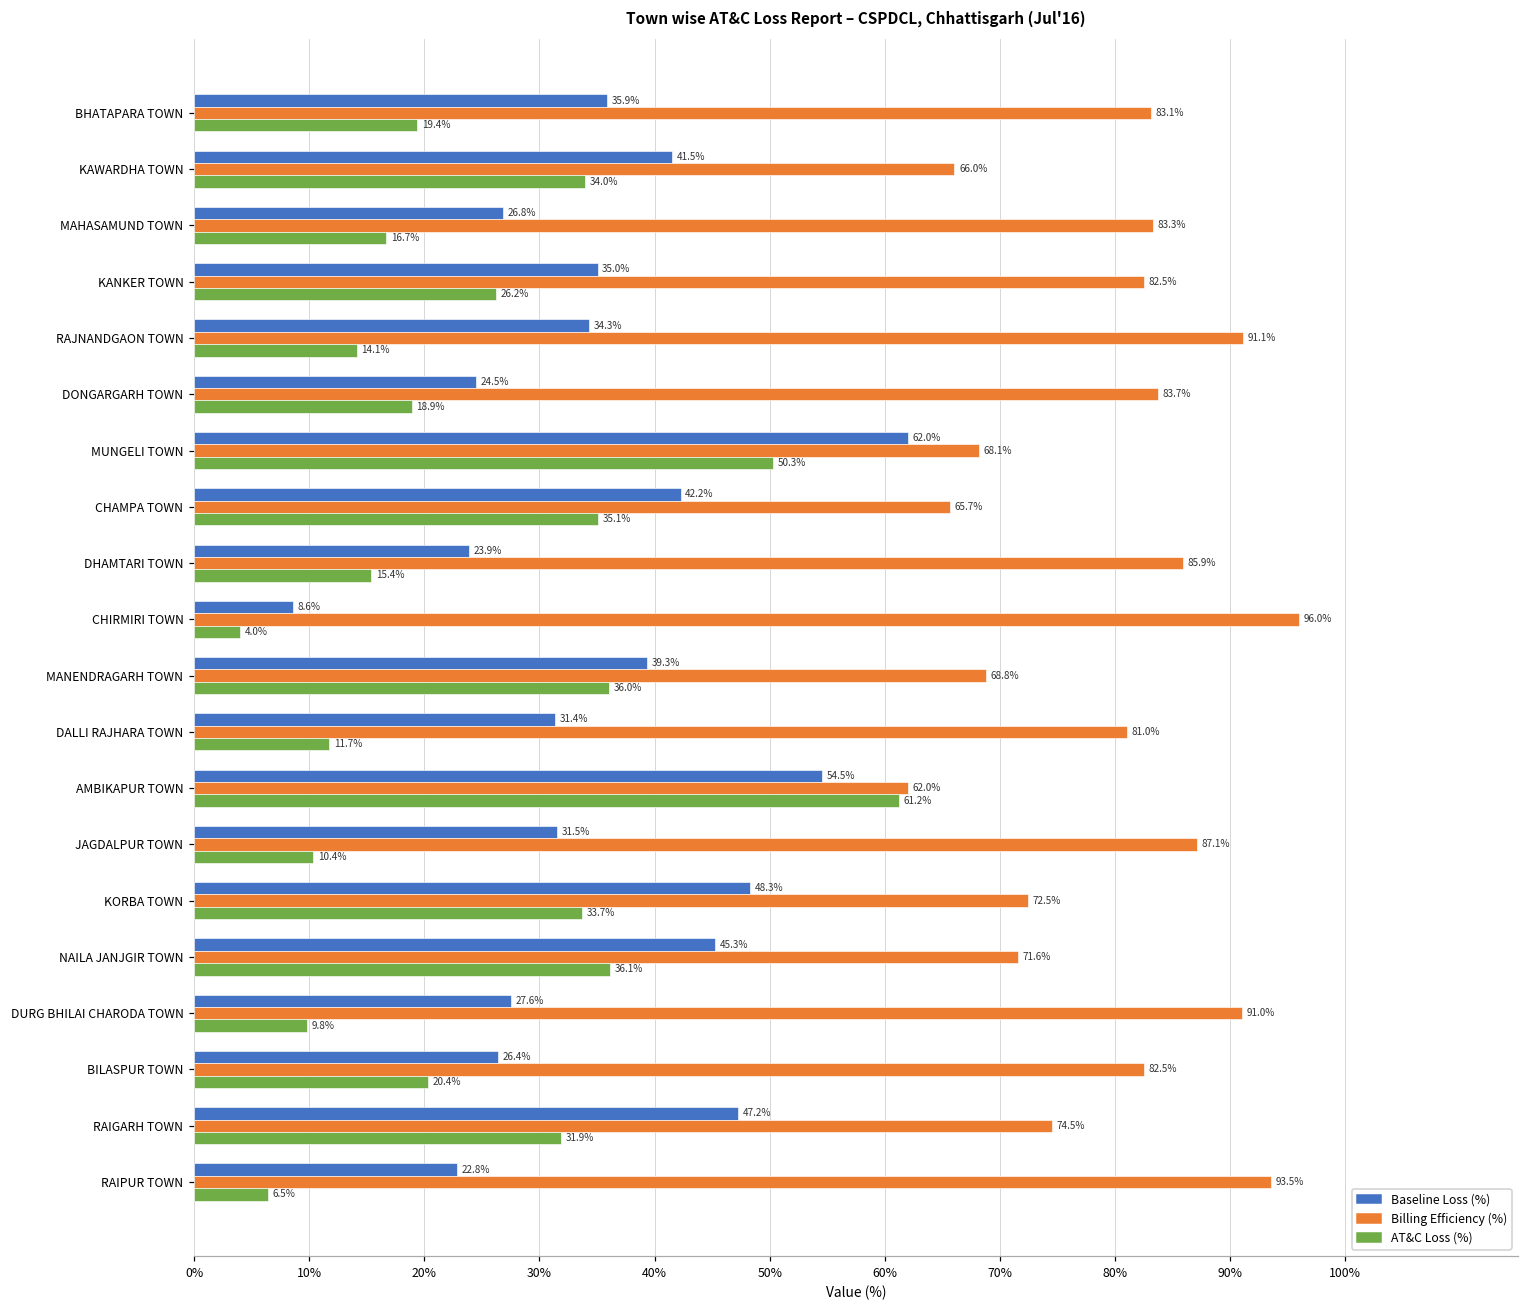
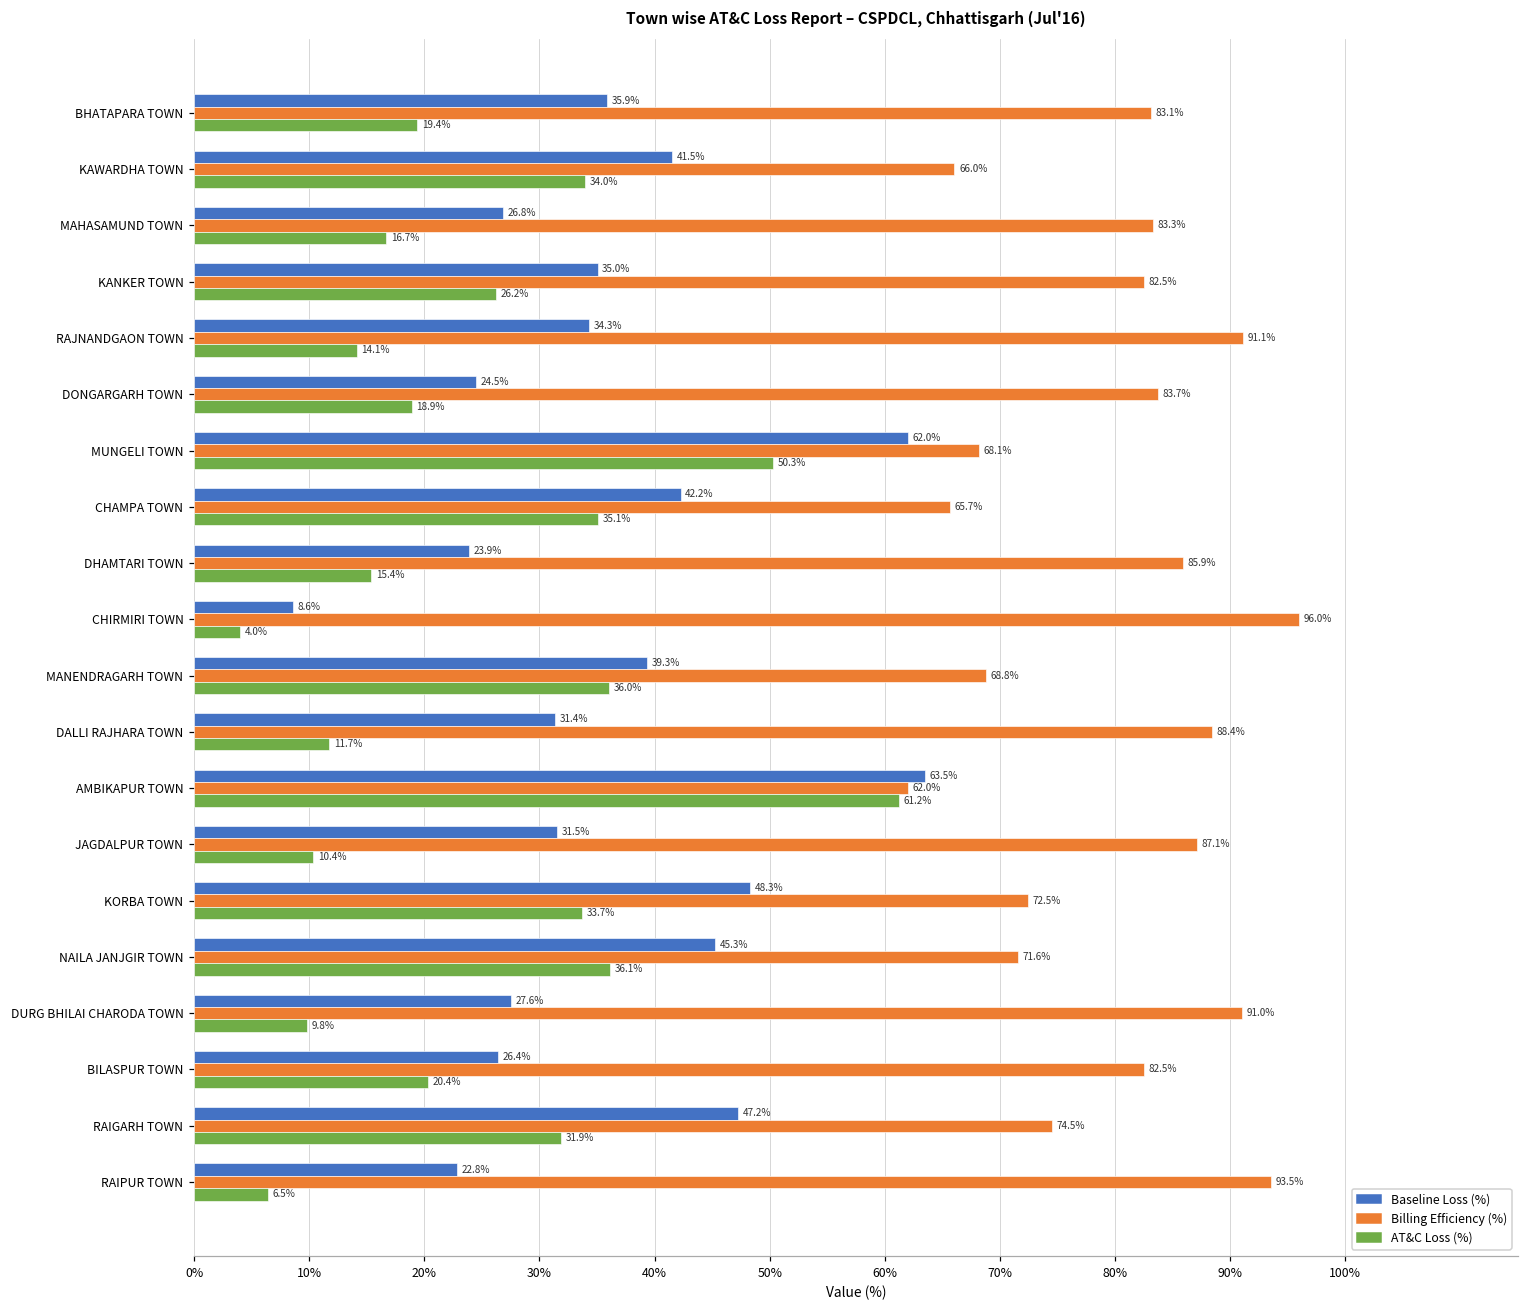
Billing Efficiency (%), DALLI RAJHARA TOWN: 81.0% -> 88.4%
Baseline Loss (%), AMBIKAPUR TOWN: 54.5% -> 63.5%
